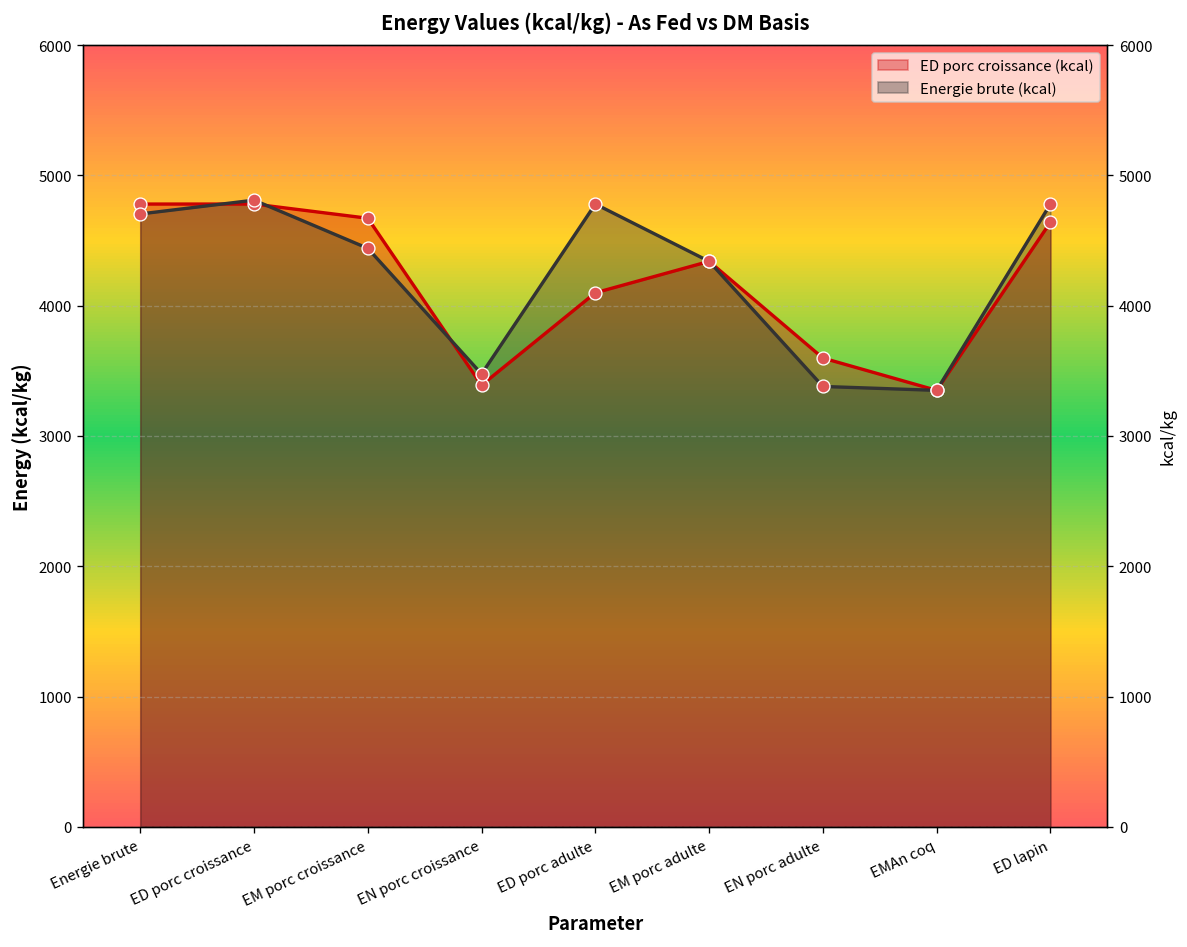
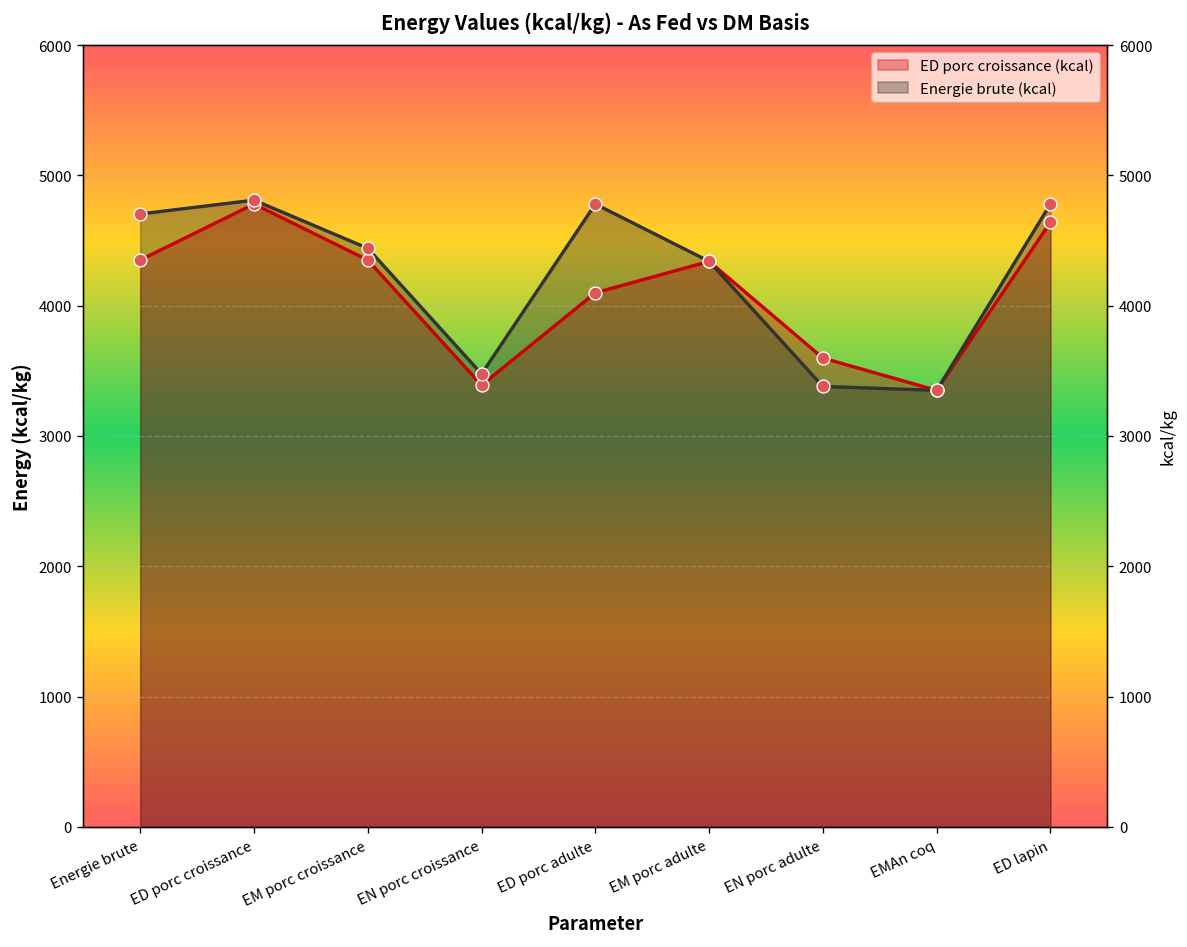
ED porc croissance (kcal), Energie brute: 4780 -> 4350
ED porc croissance (kcal), EM porc croissance: 4670 -> 4350
